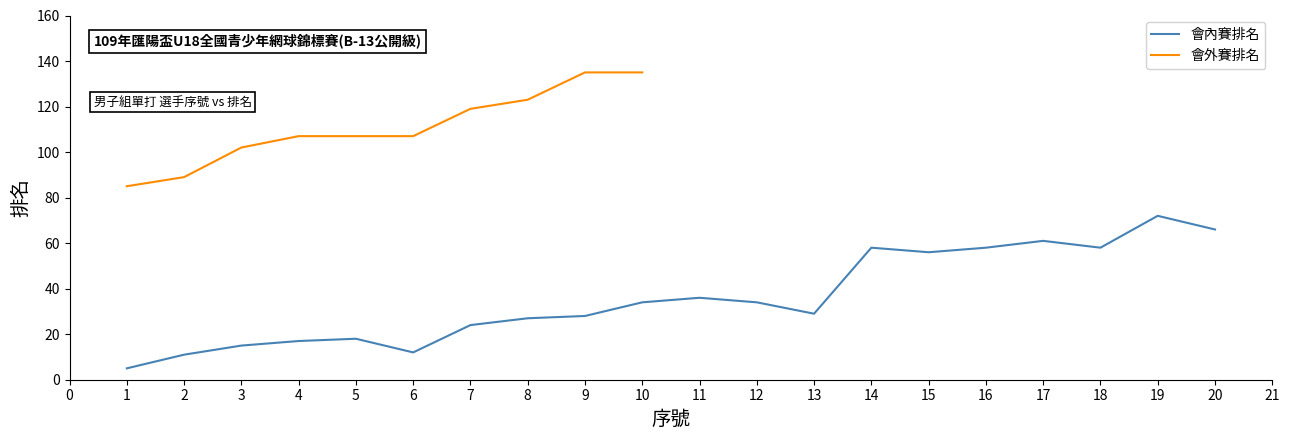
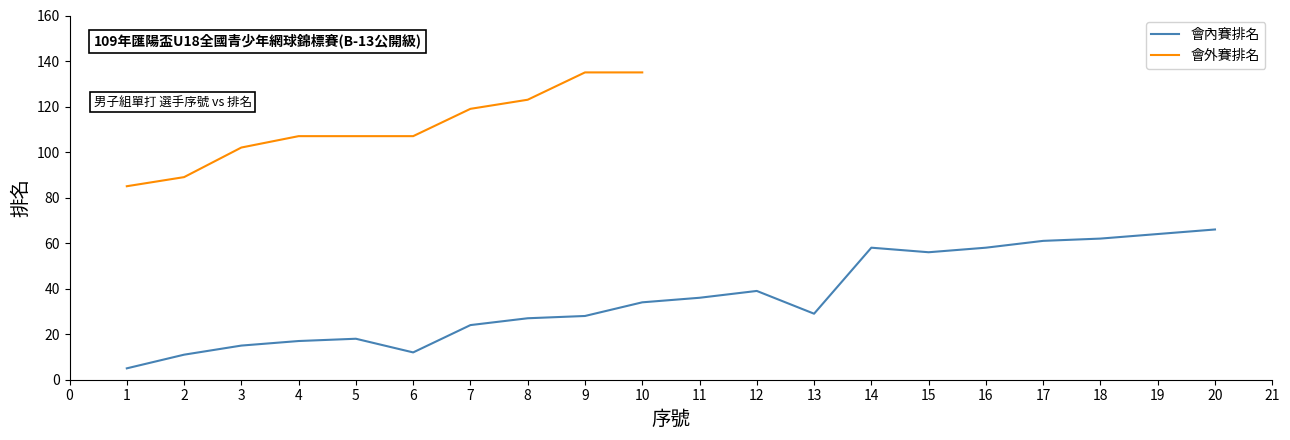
會內賽排名, 12: 34 -> 39
會內賽排名, 18: 58 -> 62
會內賽排名, 19: 72 -> 64
